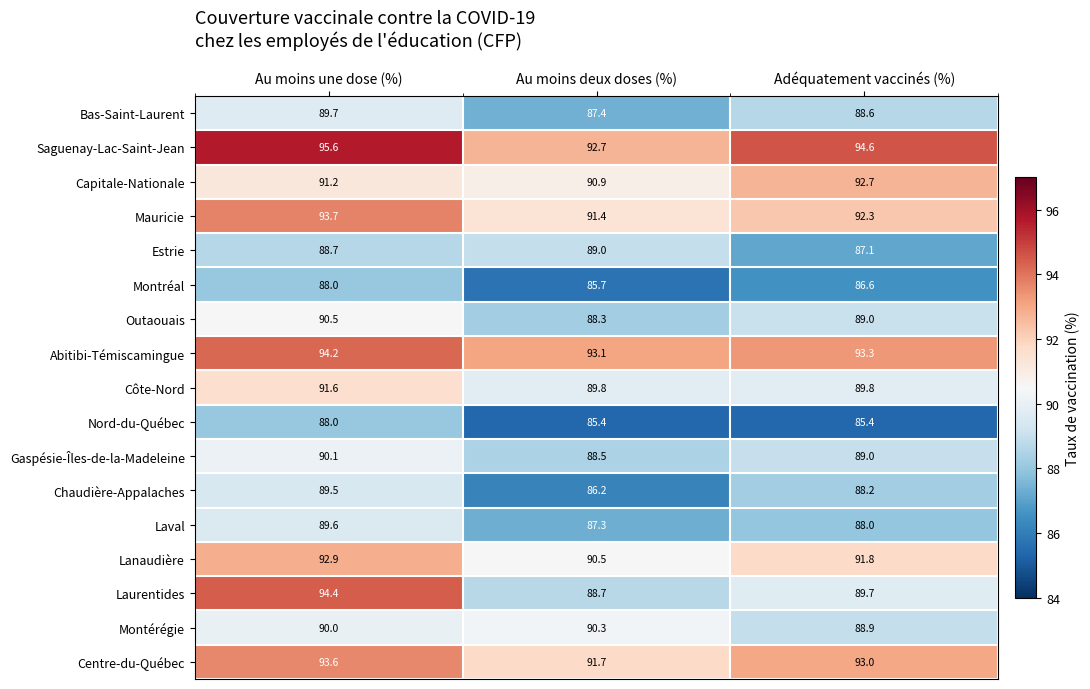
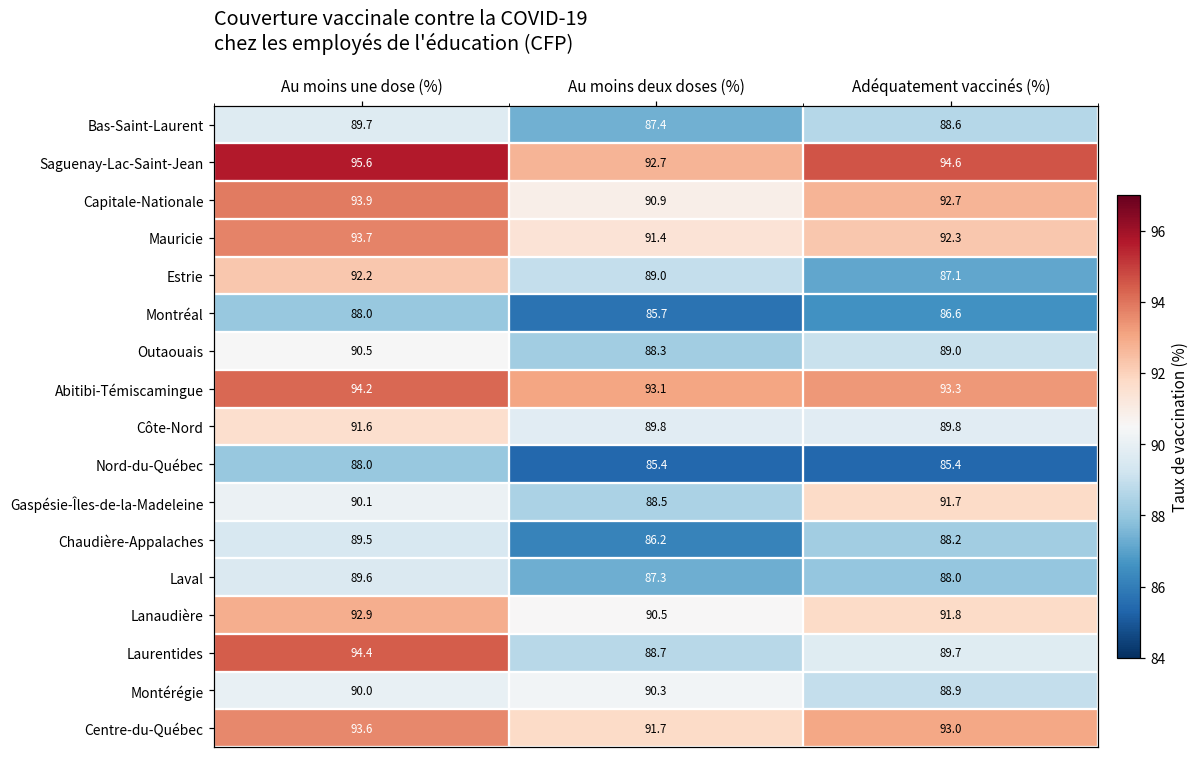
Capitale-Nationale, Au moins une dose (%): 91.2 -> 93.9
Estrie, Au moins une dose (%): 88.7 -> 92.2
Gaspésie-Îles-de-la-Madeleine, Adéquatement vaccinés (%): 89.0 -> 91.7
